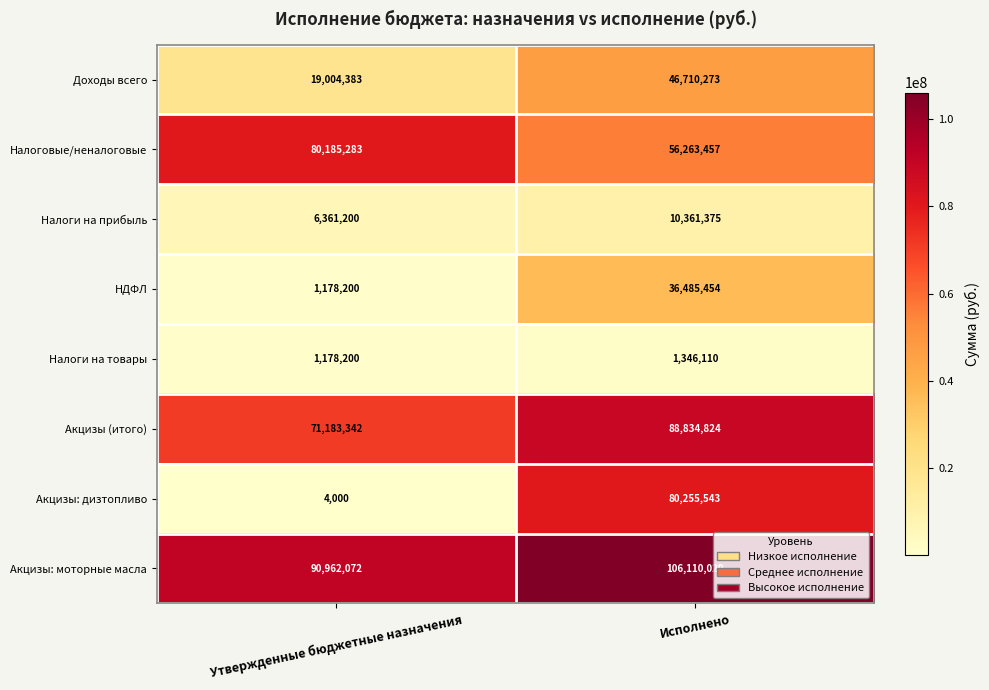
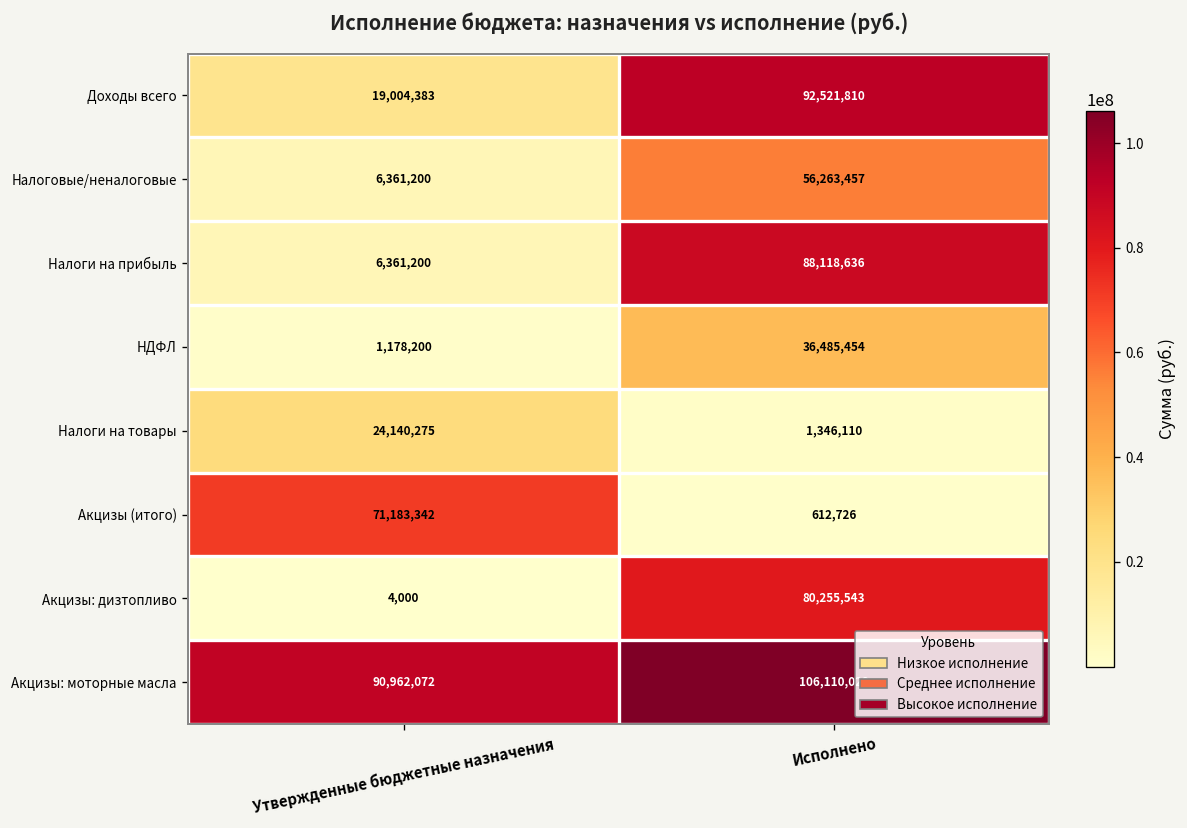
Доходы всего, Исполнено: 46,710,273 -> 92,521,810
Налоговые/неналоговые, Утвержденные бюджетные назначения: 80,185,283 -> 6,361,200
Налоги на прибыль, Исполнено: 10,361,375 -> 88,118,636
Налоги на товары, Утвержденные бюджетные назначения: 1,178,200 -> 24,140,275
Акцизы (итого), Исполнено: 88,834,824 -> 612,726
